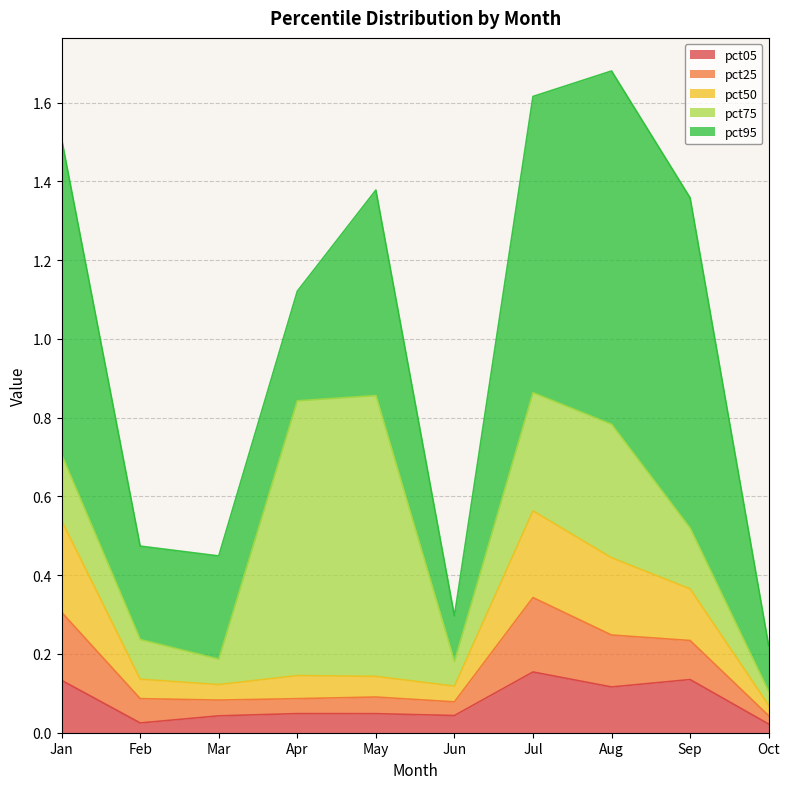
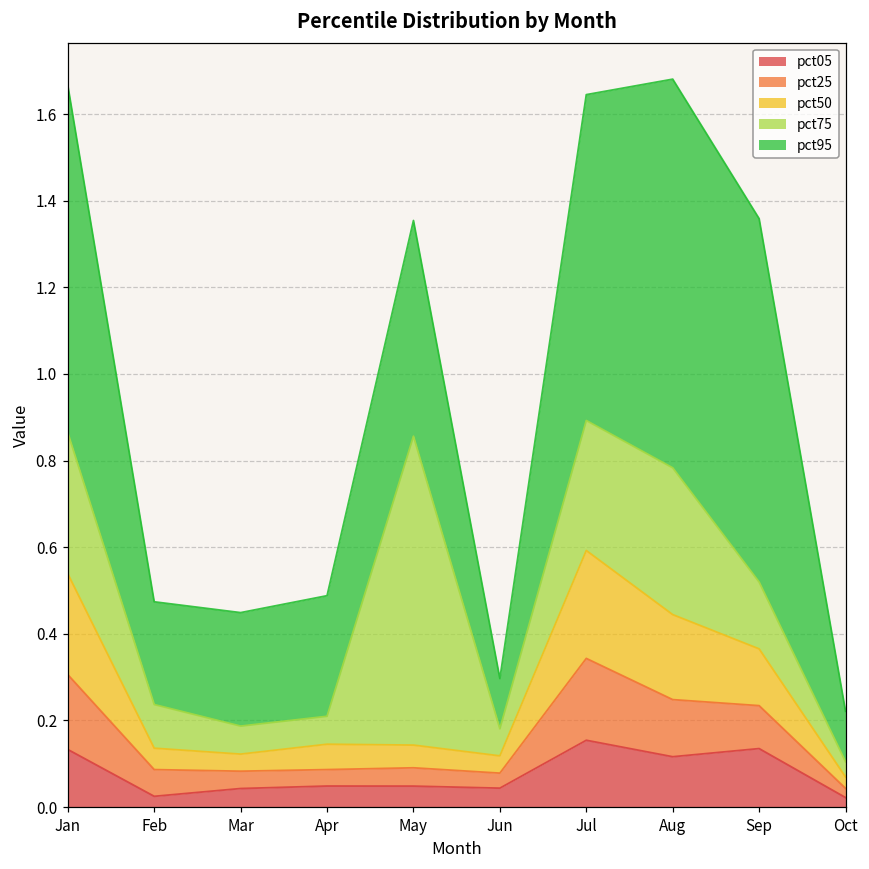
pct75, Jan: 0.17 -> 0.33
pct75, Apr: 0.70 -> 0.06
pct95, May: 0.52 -> 0.50
pct50, Jul: 0.22 -> 0.25
